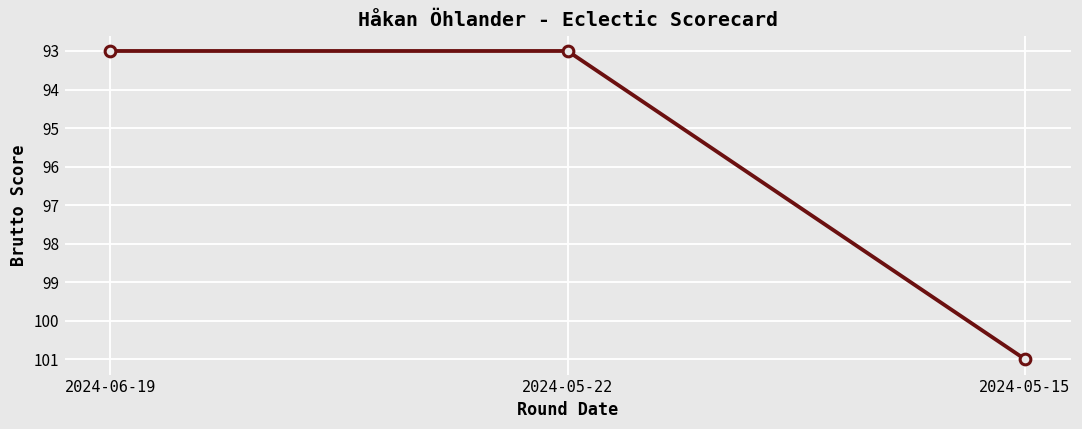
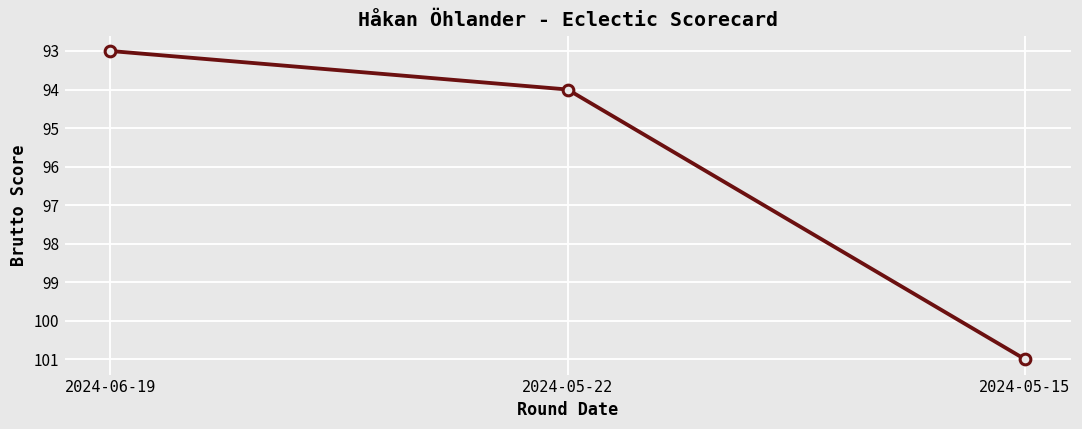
2024-05-22: 93 -> 94
